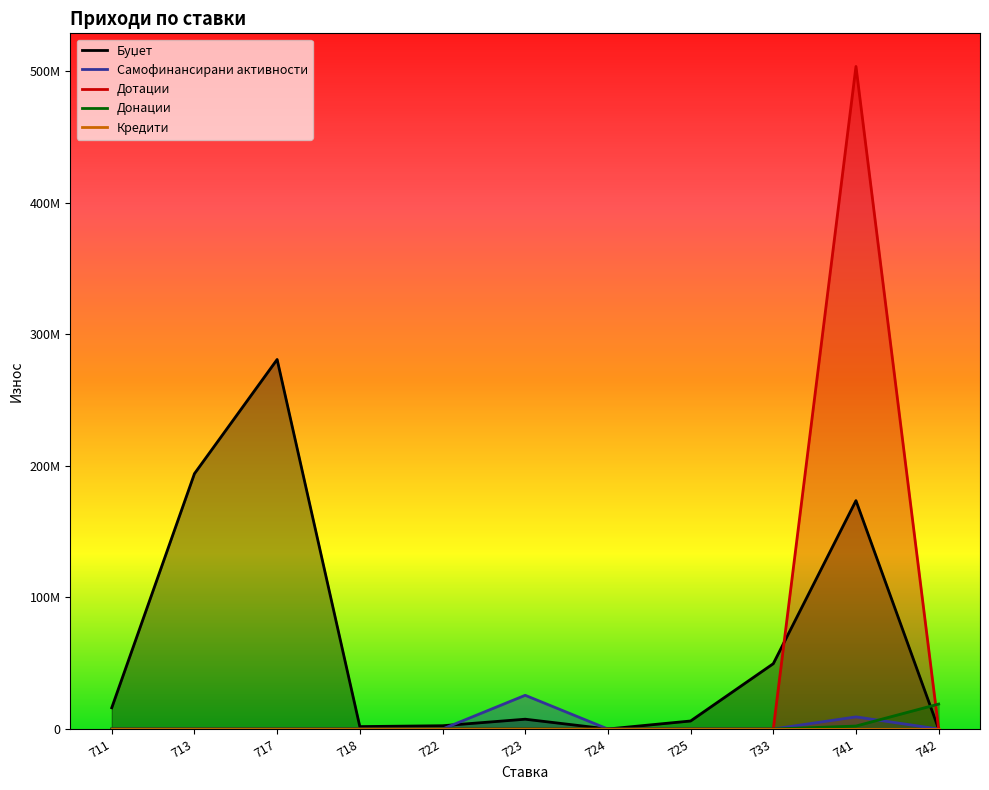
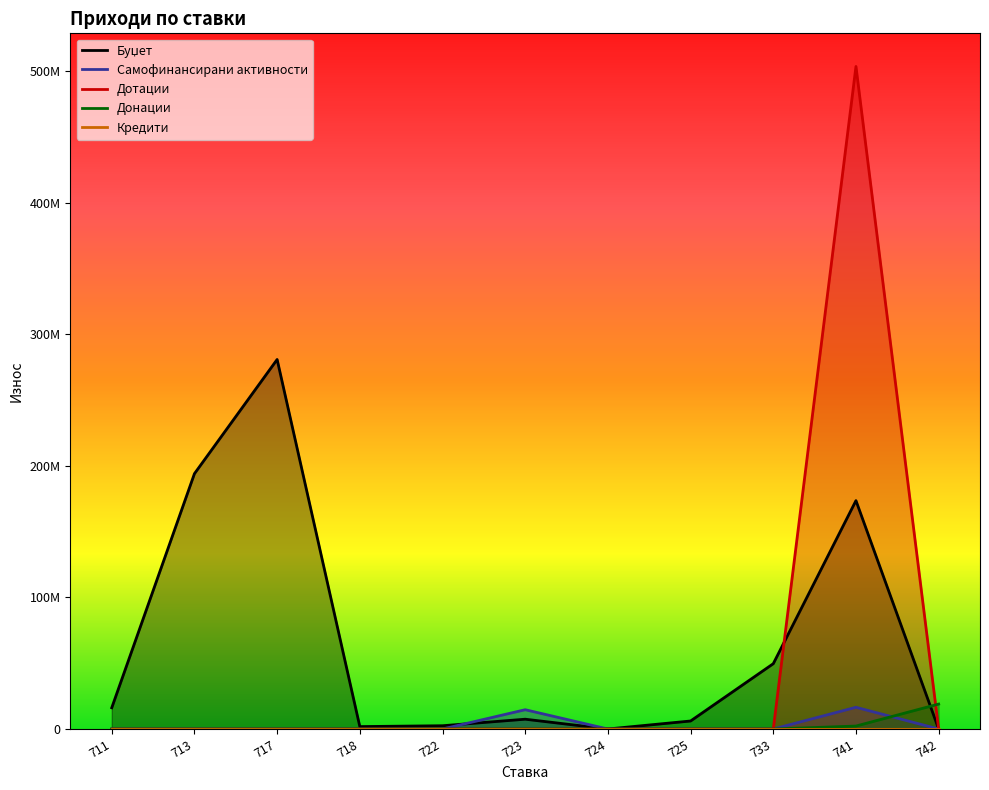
Самофинансирани активности, 723: 26000000 -> 15000000
Самофинансирани активности, 741: 9000000 -> 17000000
